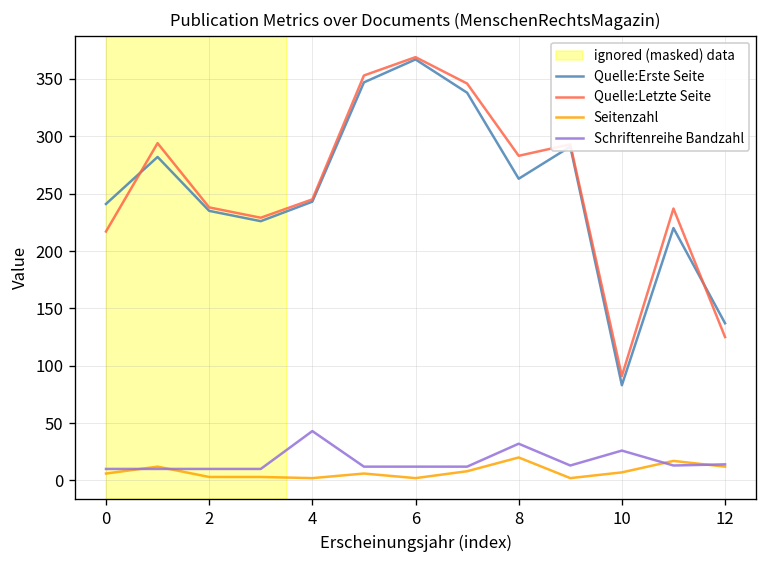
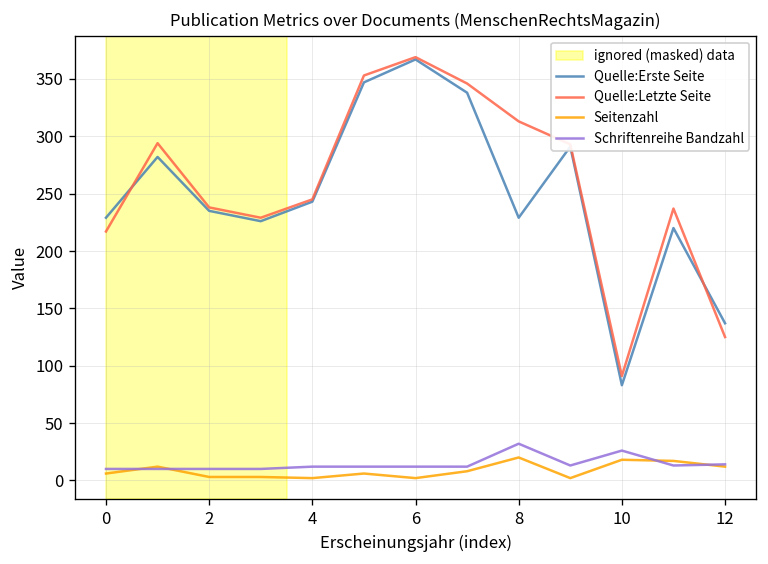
Quelle:Erste Seite, 0: 240 -> 230
Schriftenreihe Bandzahl, 4: 40 -> 10
Quelle:Erste Seite, 8: 260 -> 230
Quelle:Letzte Seite, 8: 280 -> 310
Seitenzahl, 10: 10 -> 20
